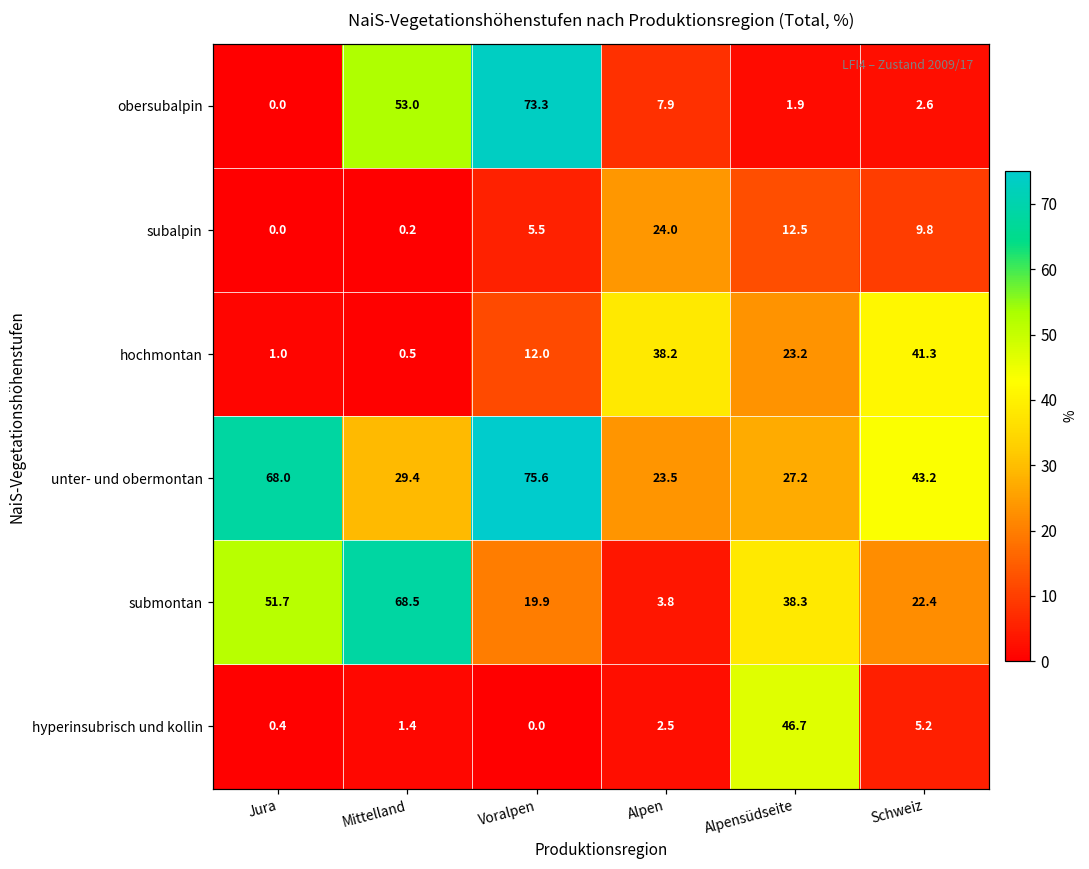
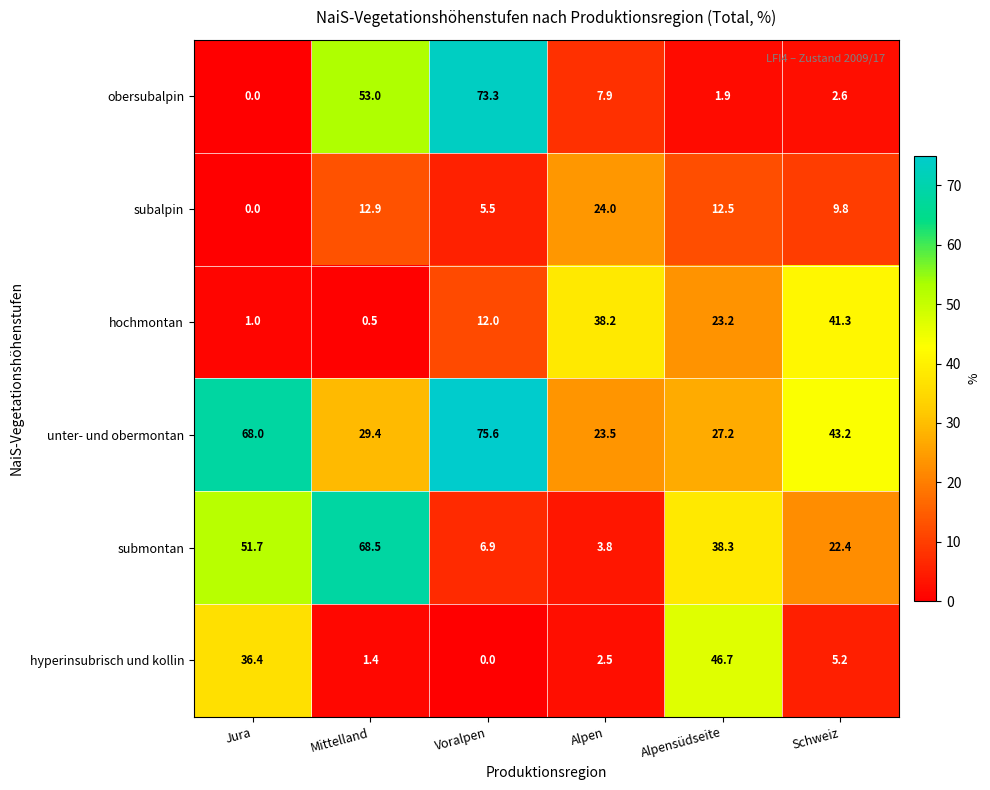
subalpin, Mittelland: 0.2 -> 12.9
submontan, Voralpen: 19.9 -> 6.9
hyperinsubrisch und kollin, Jura: 0.4 -> 36.4
